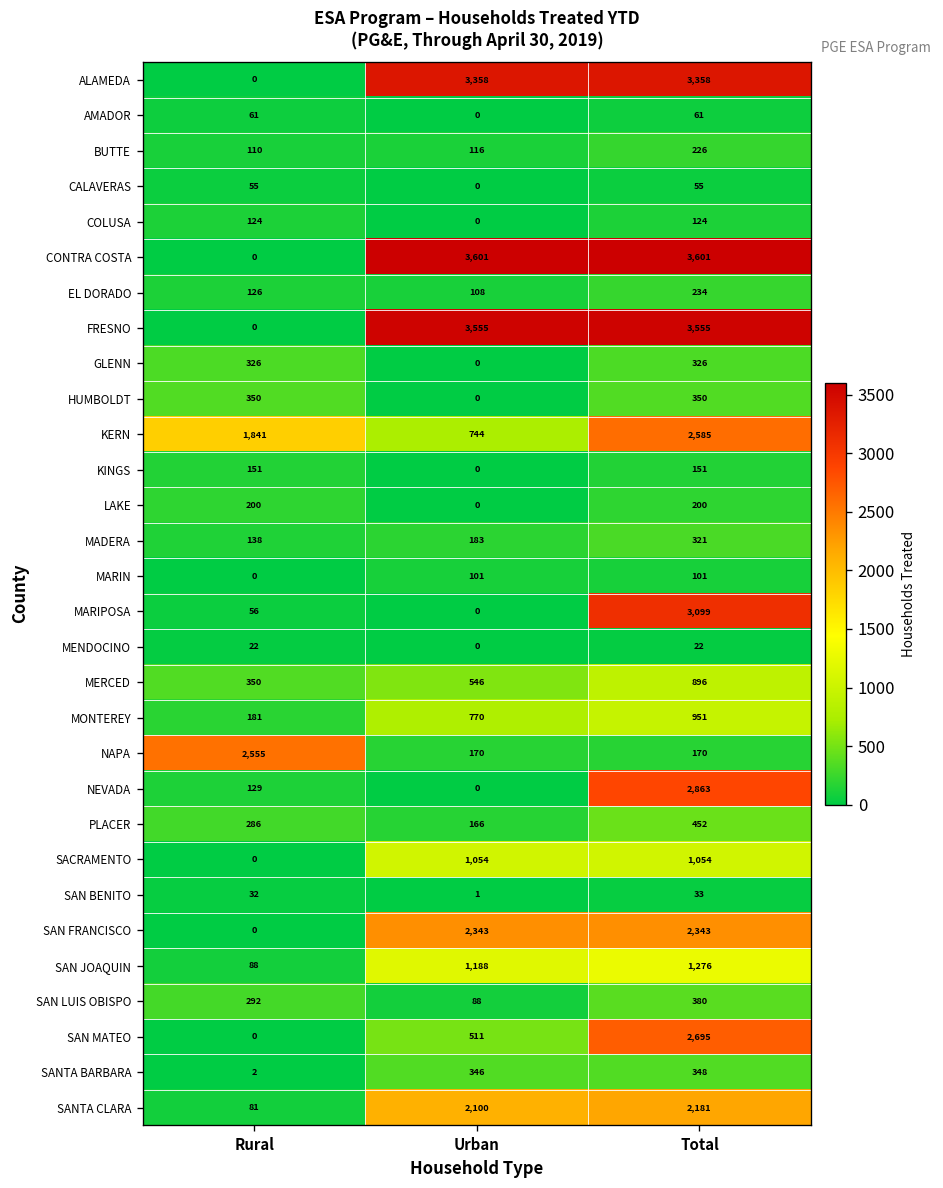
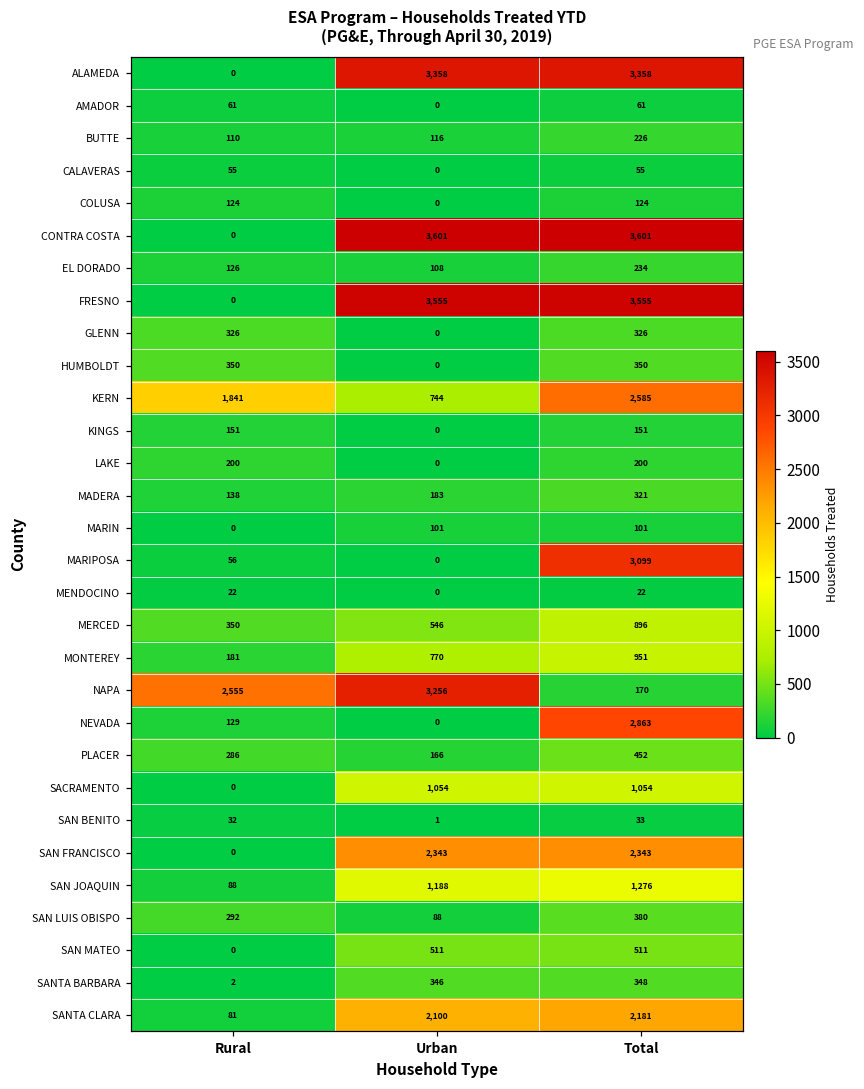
NAPA, Urban: 170 -> 3,256
SAN MATEO, Total: 2,695 -> 511
